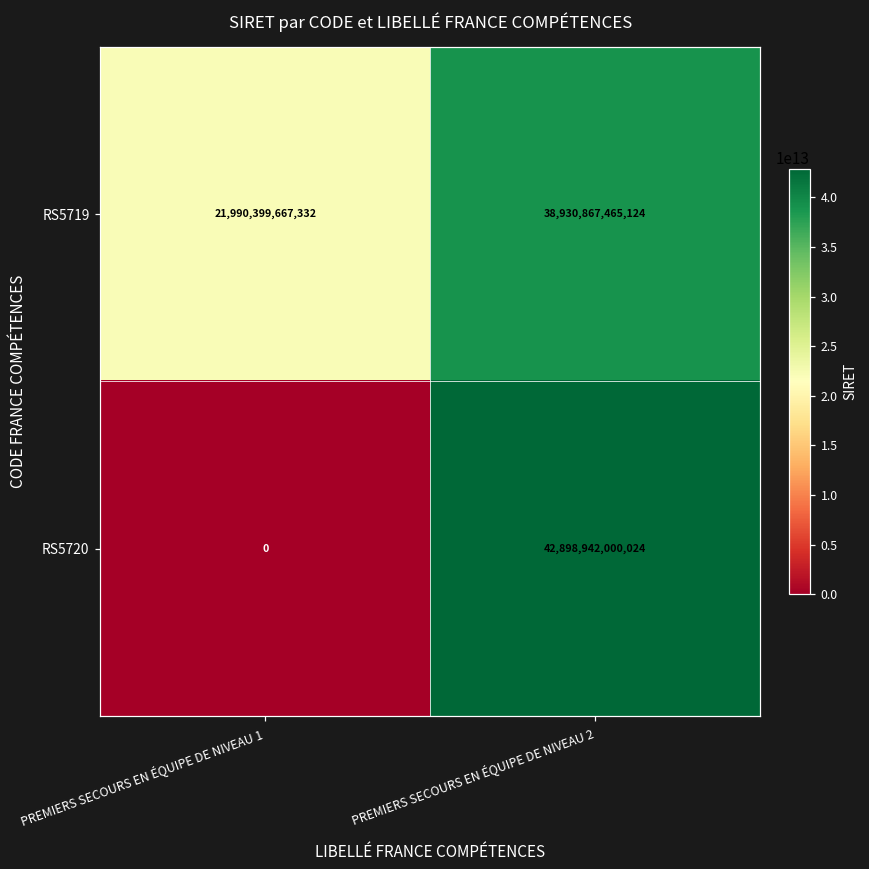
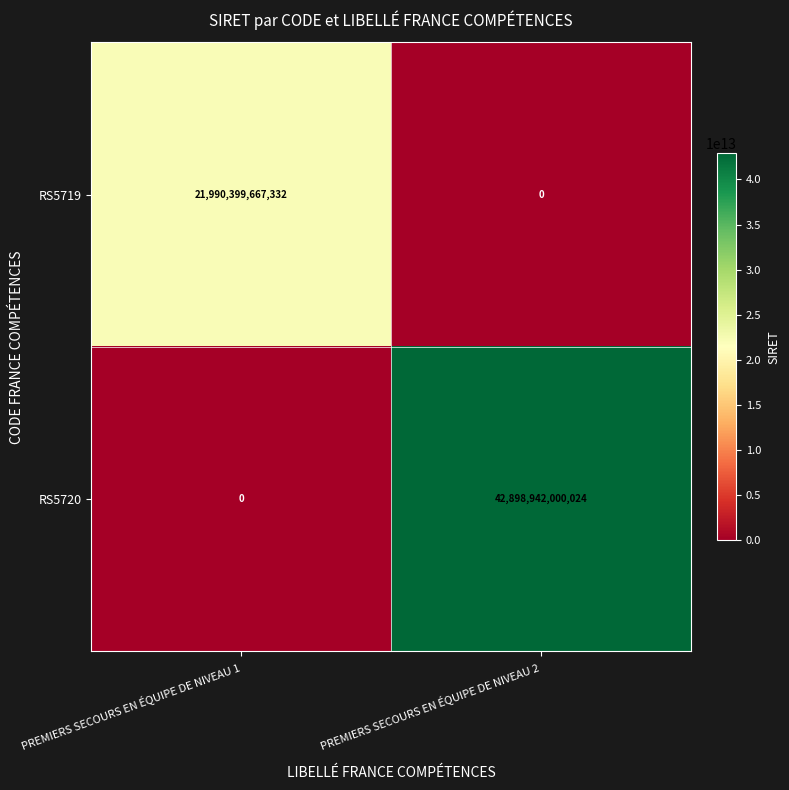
RS5719, PREMIERS SECOURS EN ÉQUIPE DE NIVEAU 2: 38,930,867,465,124 -> 0
